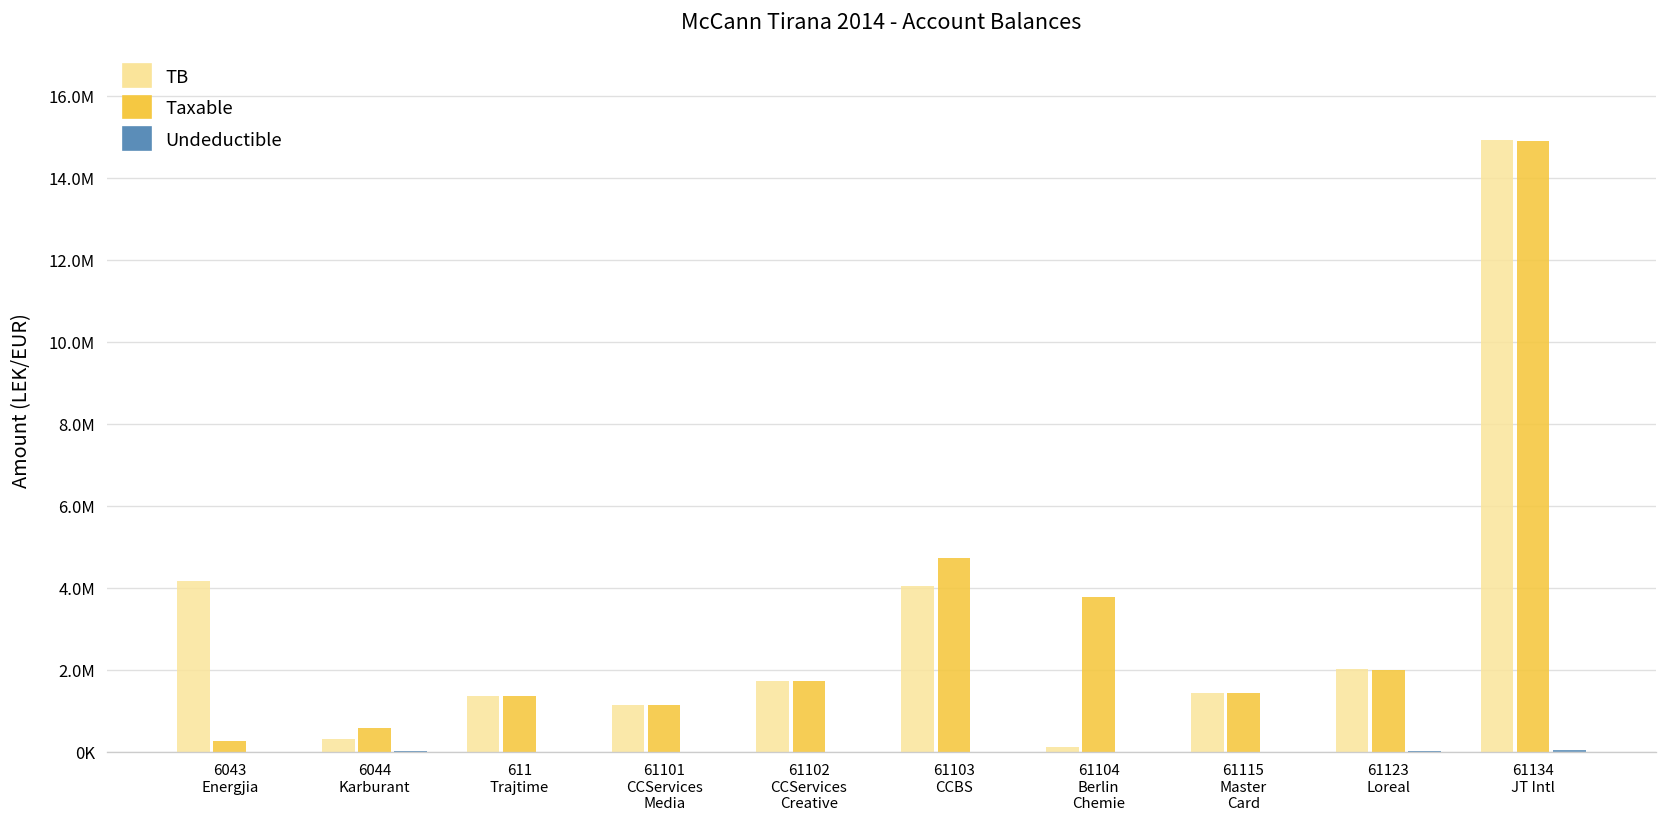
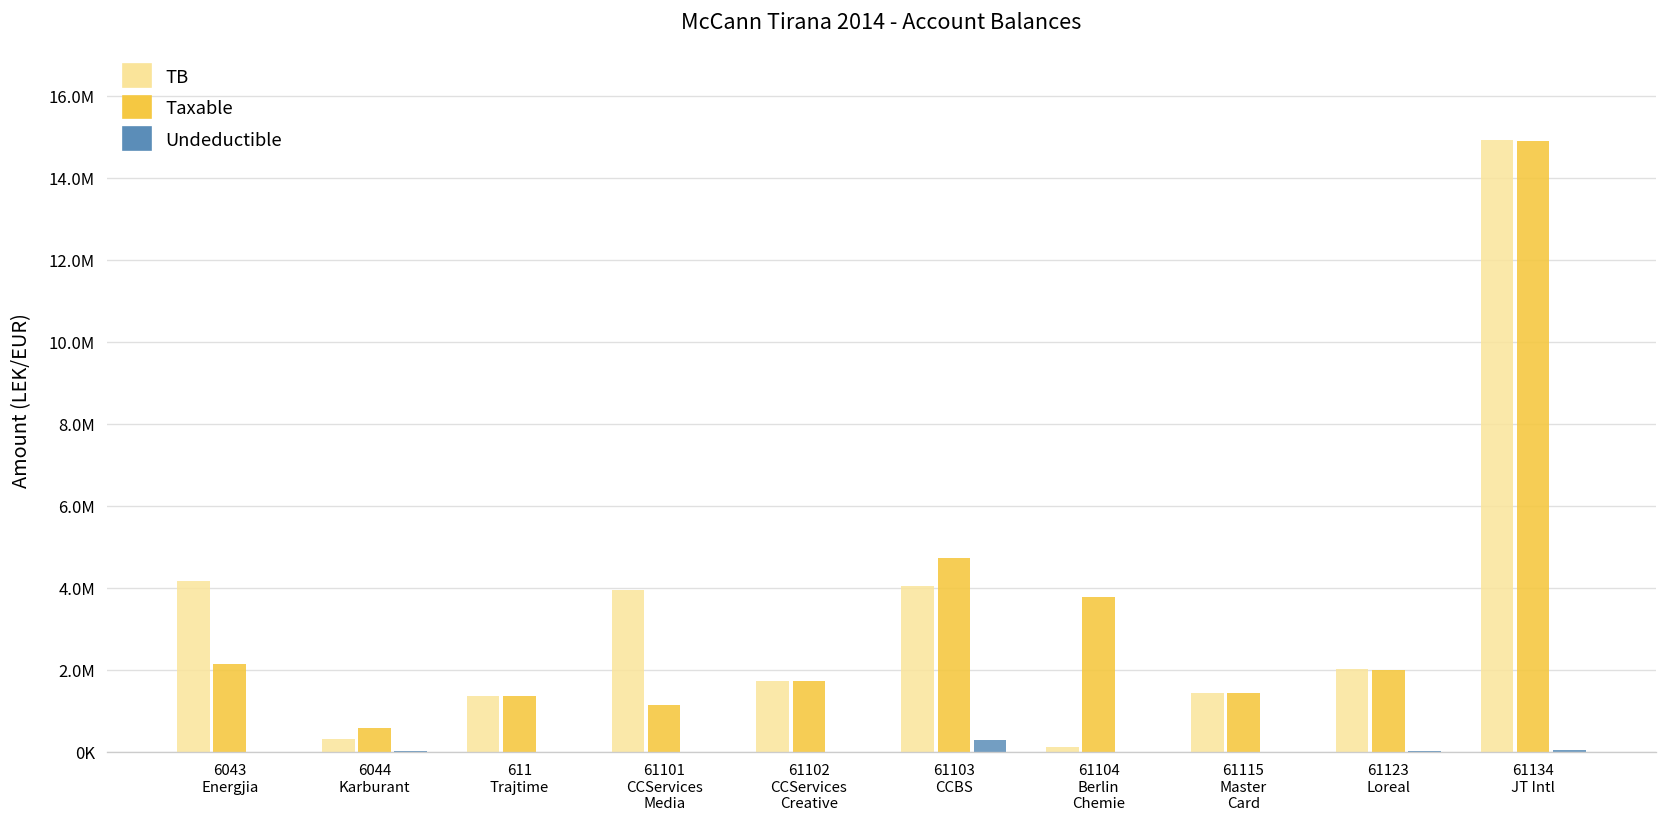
Taxable, 6043 Energjia: 300000 -> 2100000
TB, 61101 CCServices Media: 1100000 -> 4000000
Undeductible, 61103 CCBS: 0 -> 300000
